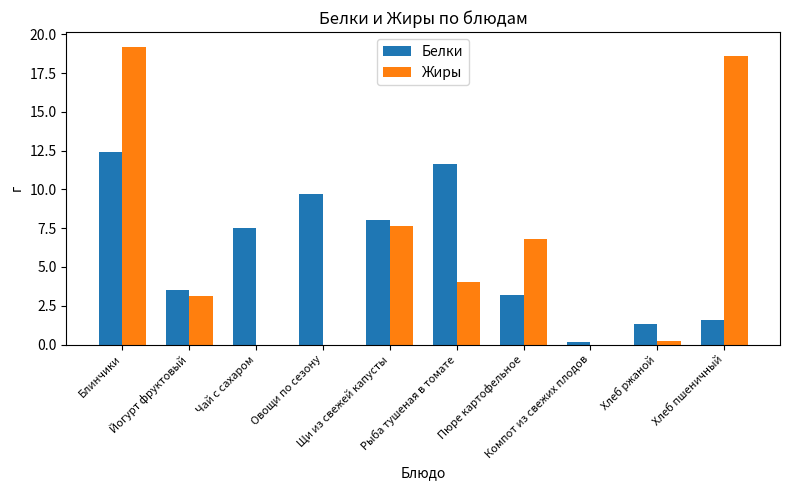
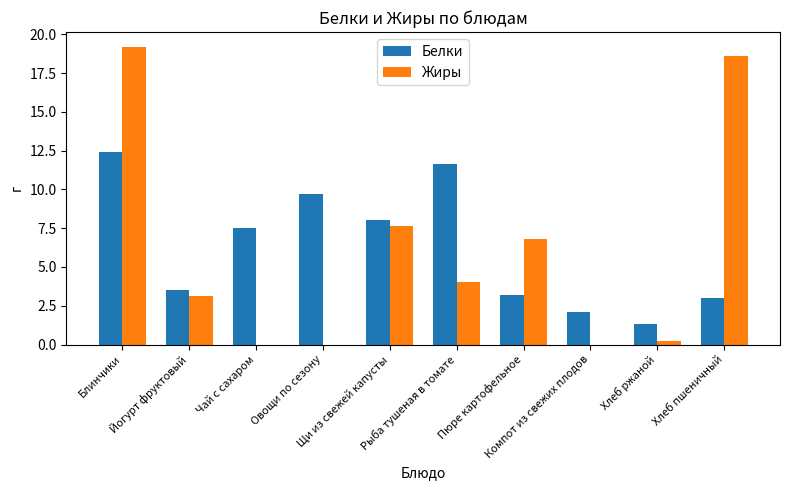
Белки, Компот из свежих плодов: 0.2 -> 2.1
Белки, Хлеб пшеничный: 1.6 -> 3.0
